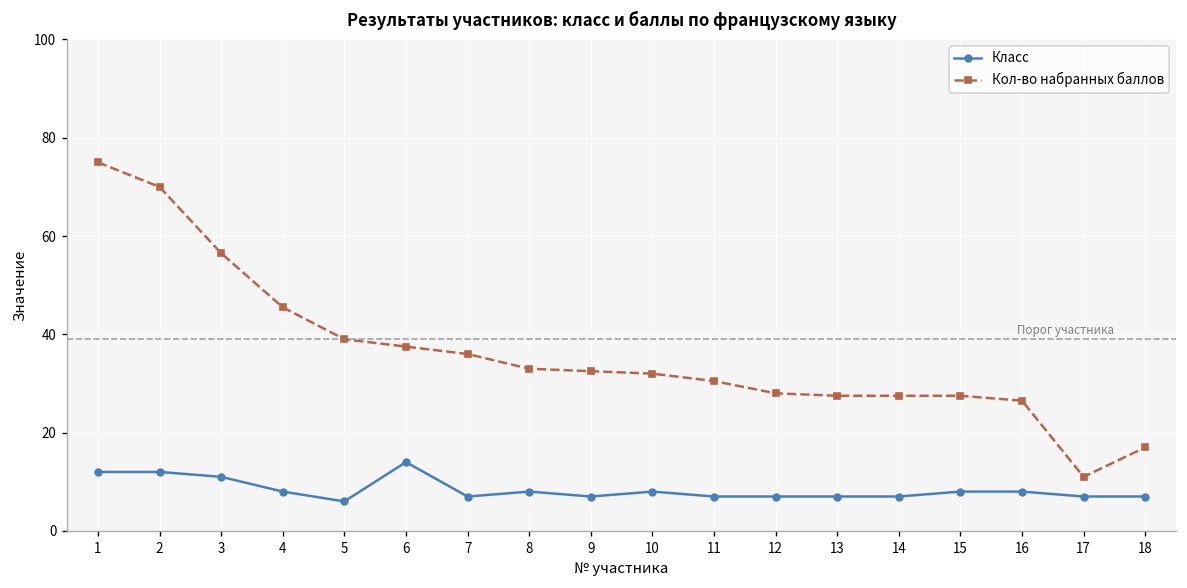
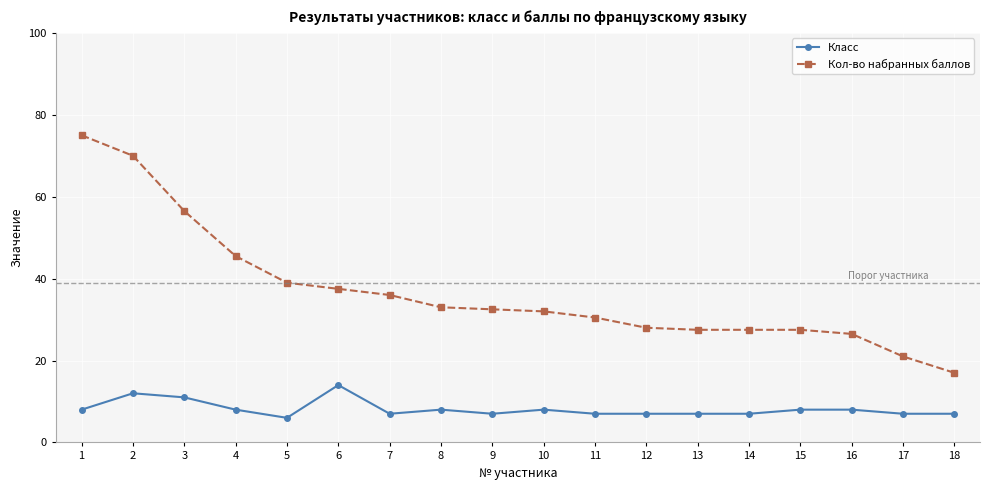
Класс, 1: 12 -> 8
Кол-во набранных баллов, 17: 11 -> 21
